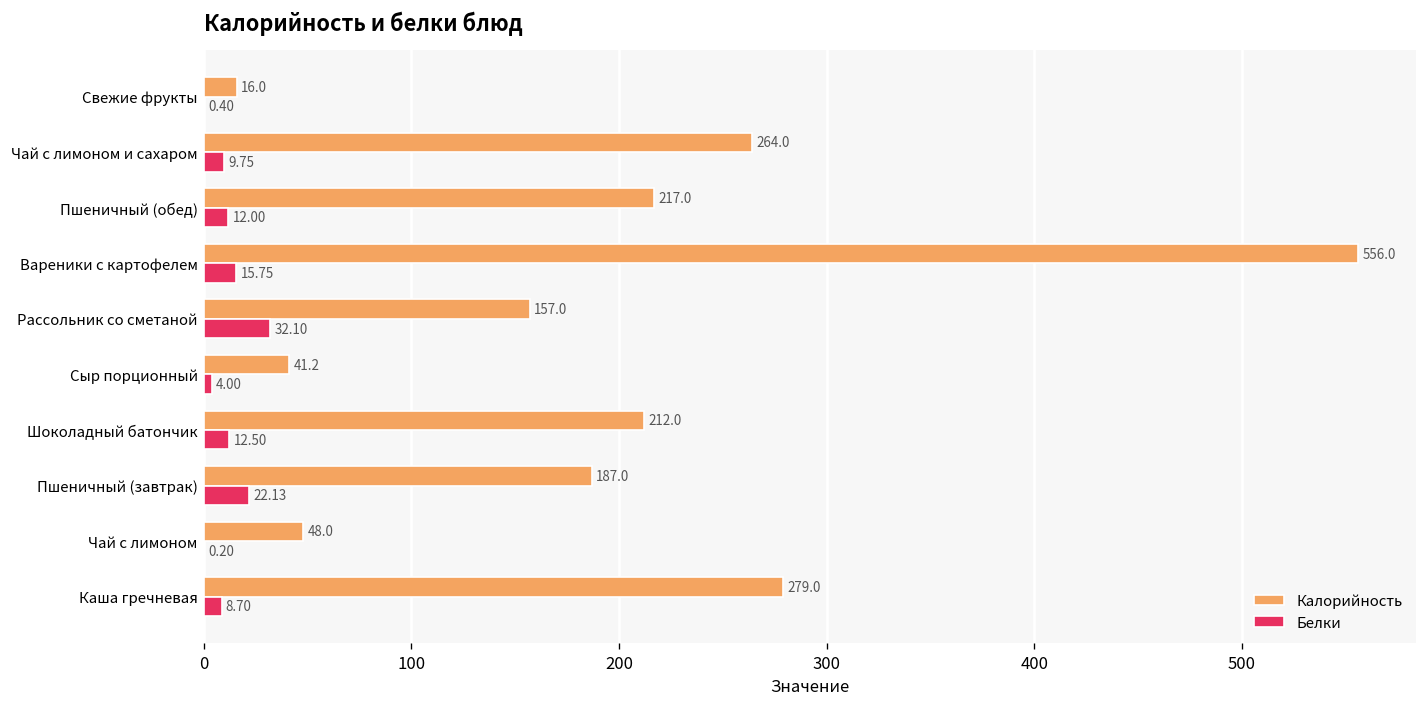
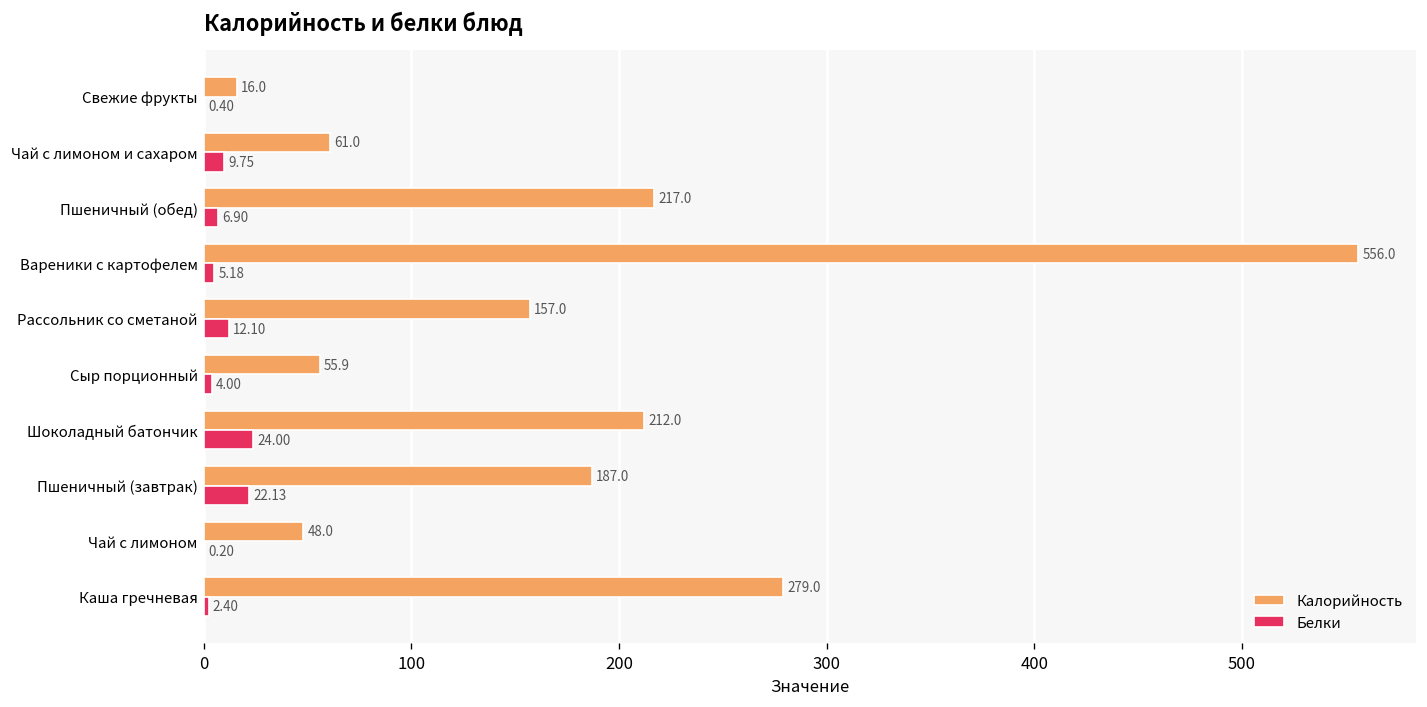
Калорийность, Чай с лимоном и сахаром: 264.0 -> 61.0
Белки, Пшеничный (обед): 12.00 -> 6.90
Белки, Вареники с картофелем: 15.75 -> 5.18
Белки, Рассольник со сметаной: 32.10 -> 12.10
Калорийность, Сыр порционный: 41.2 -> 55.9
Белки, Шоколадный батончик: 12.50 -> 24.00
Белки, Каша гречневая: 8.70 -> 2.40
